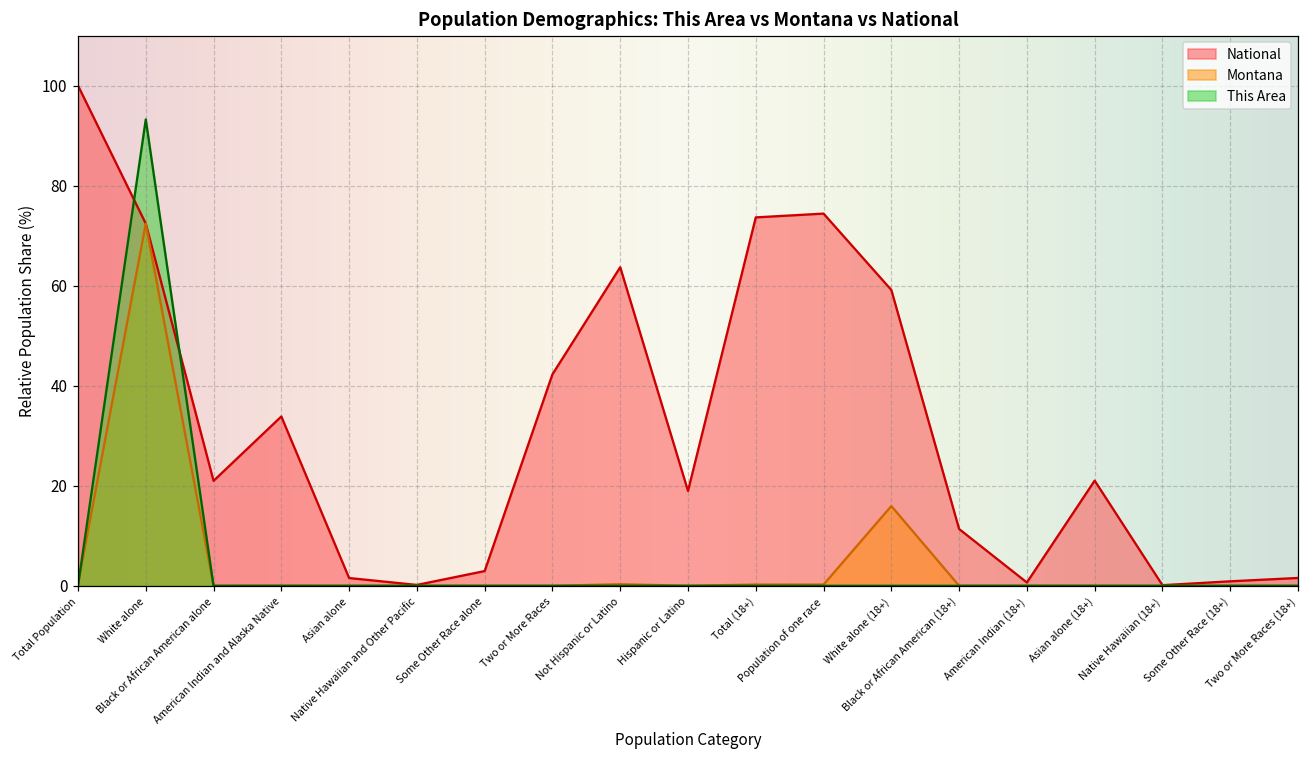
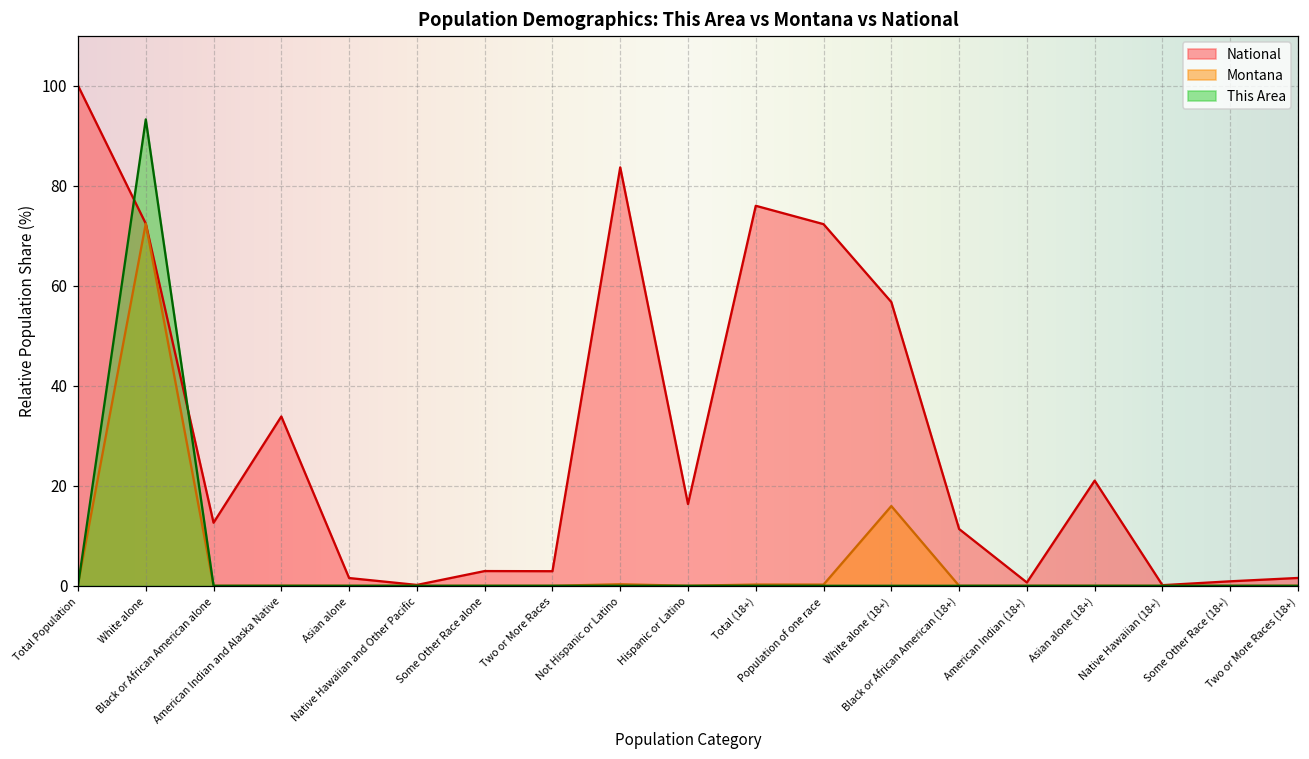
National, Black or African American alone: 21 -> 13
National, Two or More Races: 42 -> 3
National, Not Hispanic or Latino: 64 -> 84
National, Hispanic or Latino: 19 -> 16
National, Total (18+): 74 -> 76
National, Population of one race: 74 -> 72
National, White alone (18+): 59 -> 57
